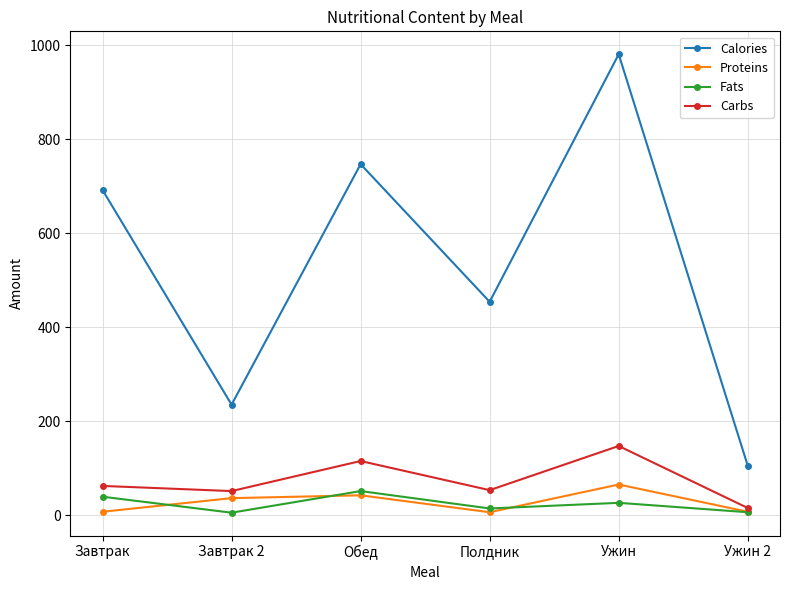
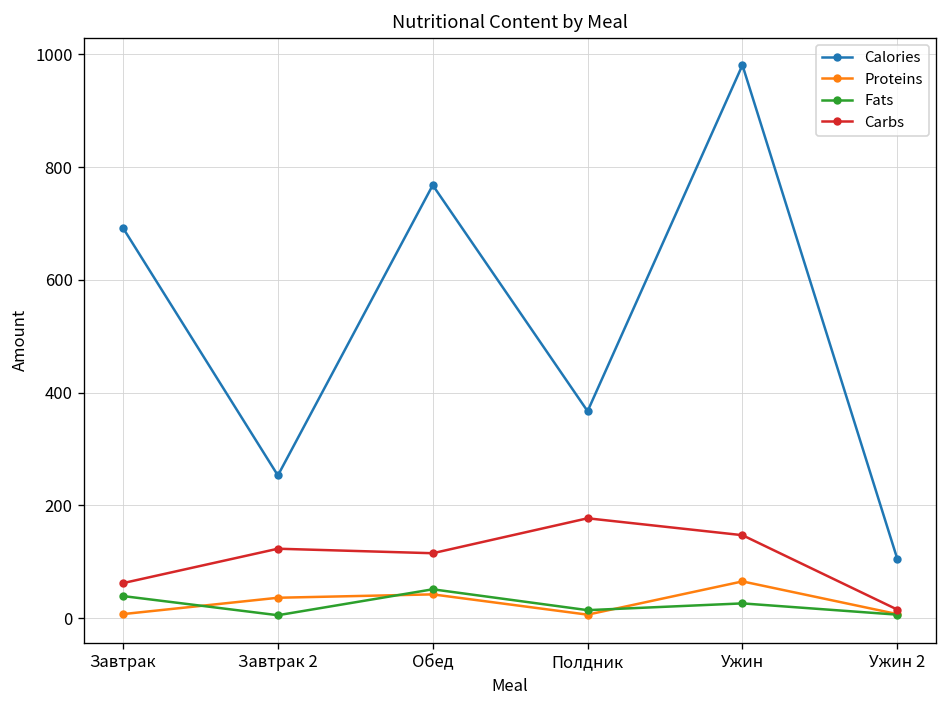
Calories, Завтрак 2: 240 -> 250
Carbs, Завтрак 2: 50 -> 120
Calories, Обед: 750 -> 770
Calories, Полдник: 450 -> 370
Carbs, Полдник: 50 -> 180
